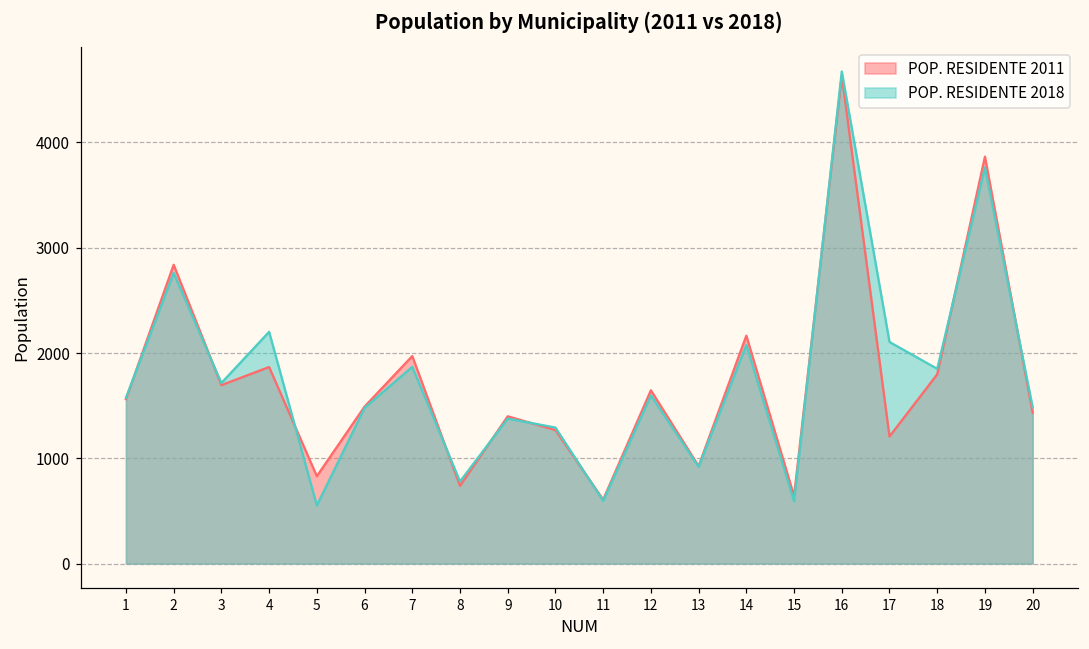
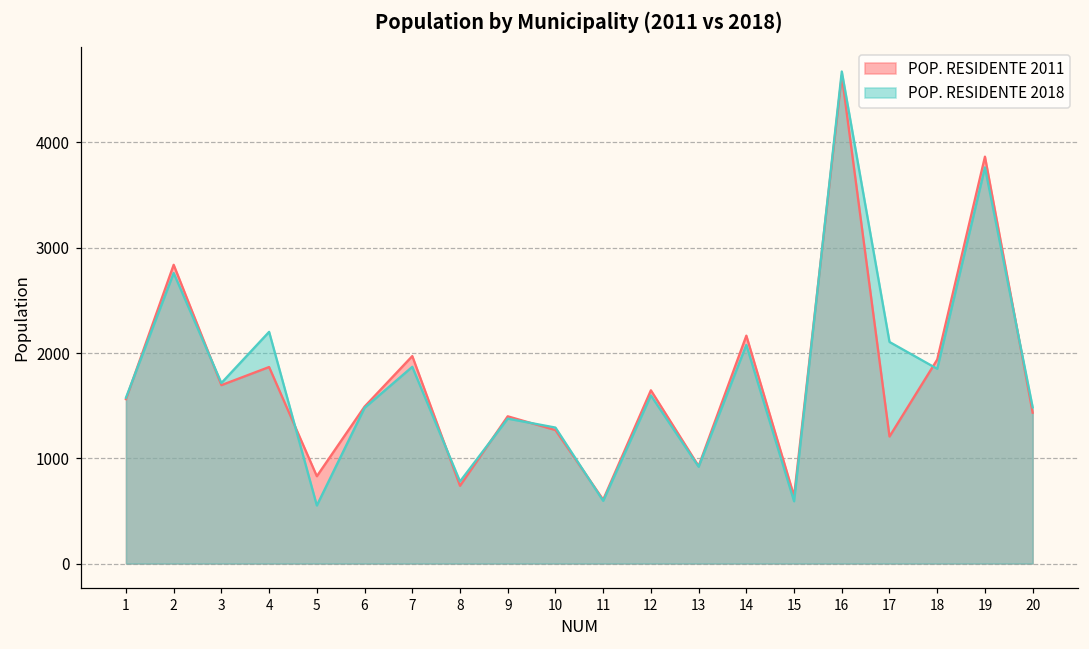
POP. RESIDENTE 2011, 18: 1800 -> 1900
